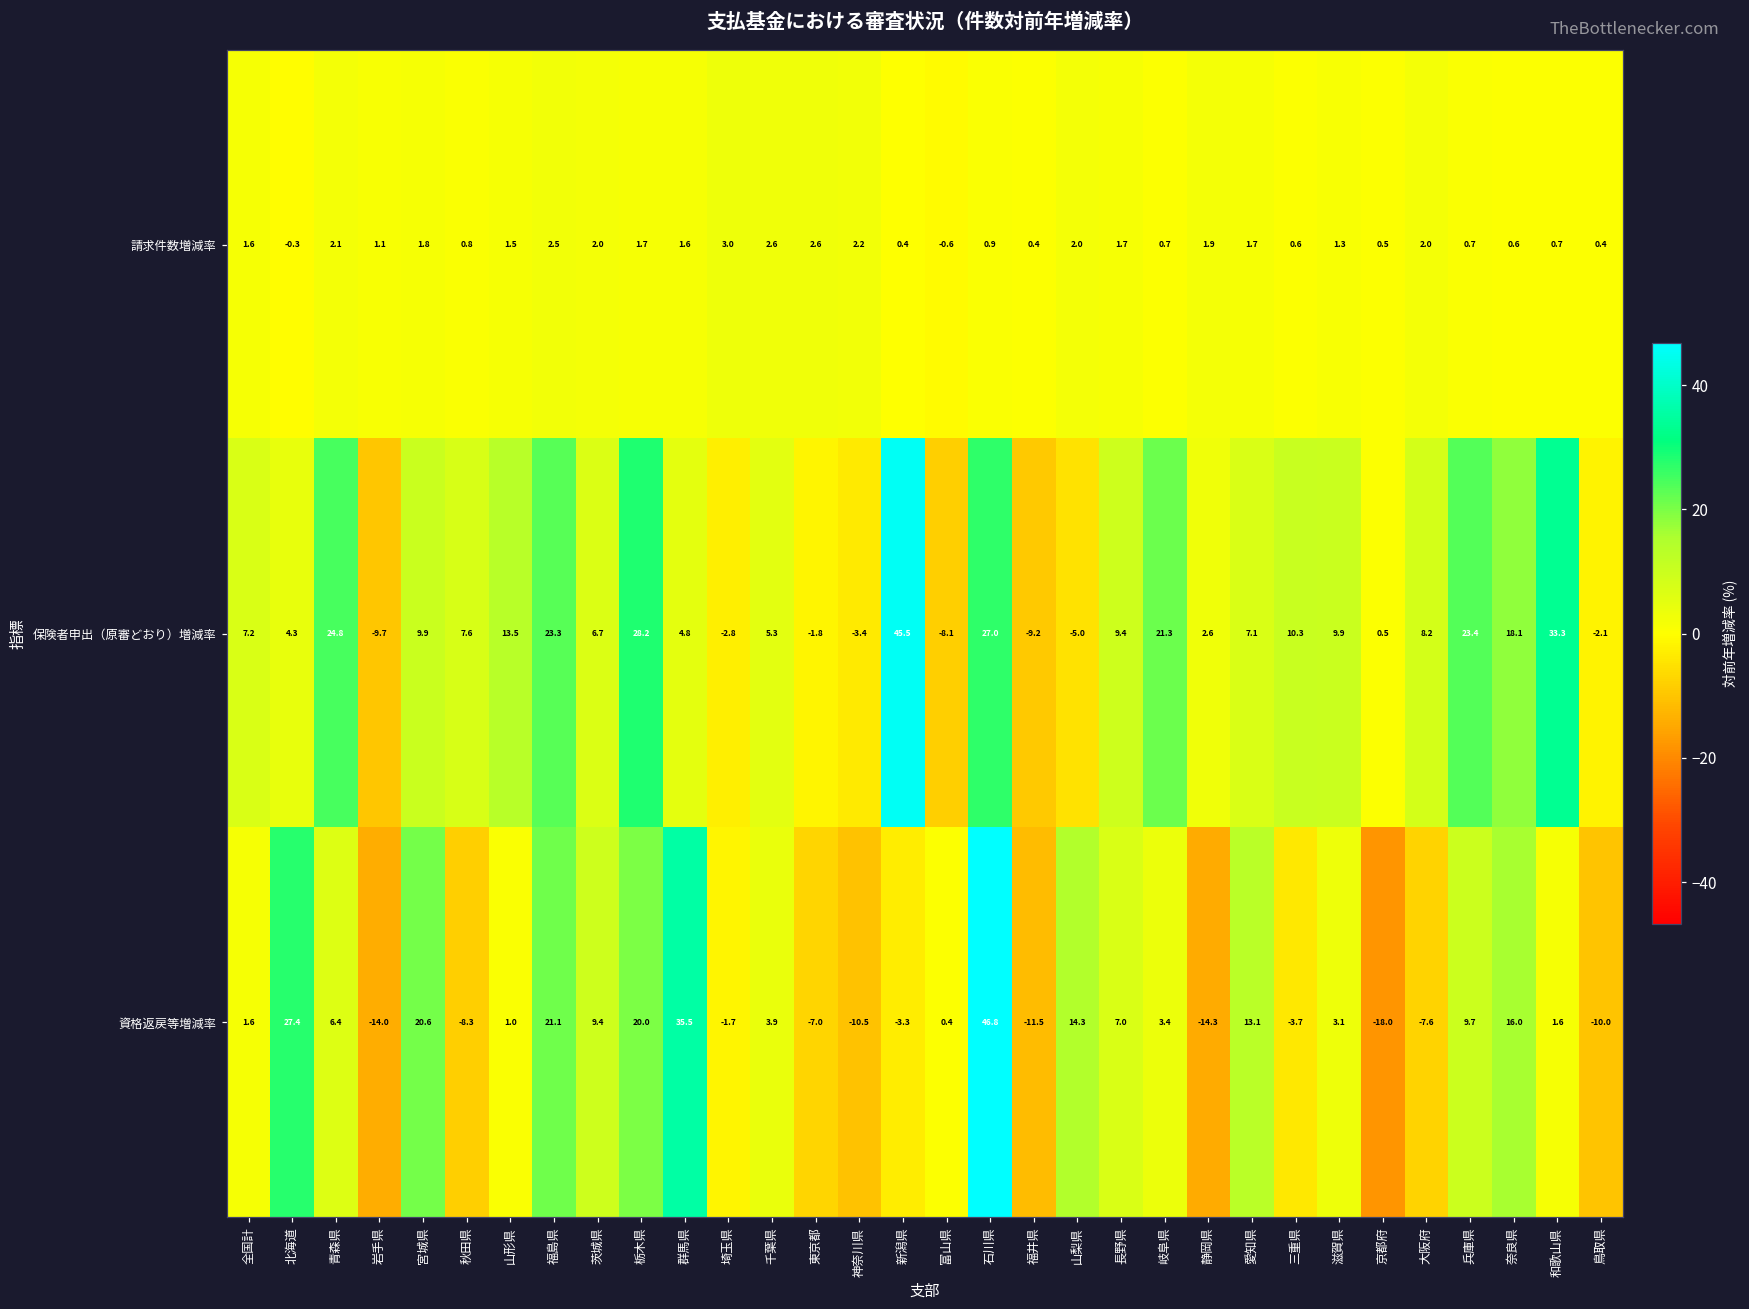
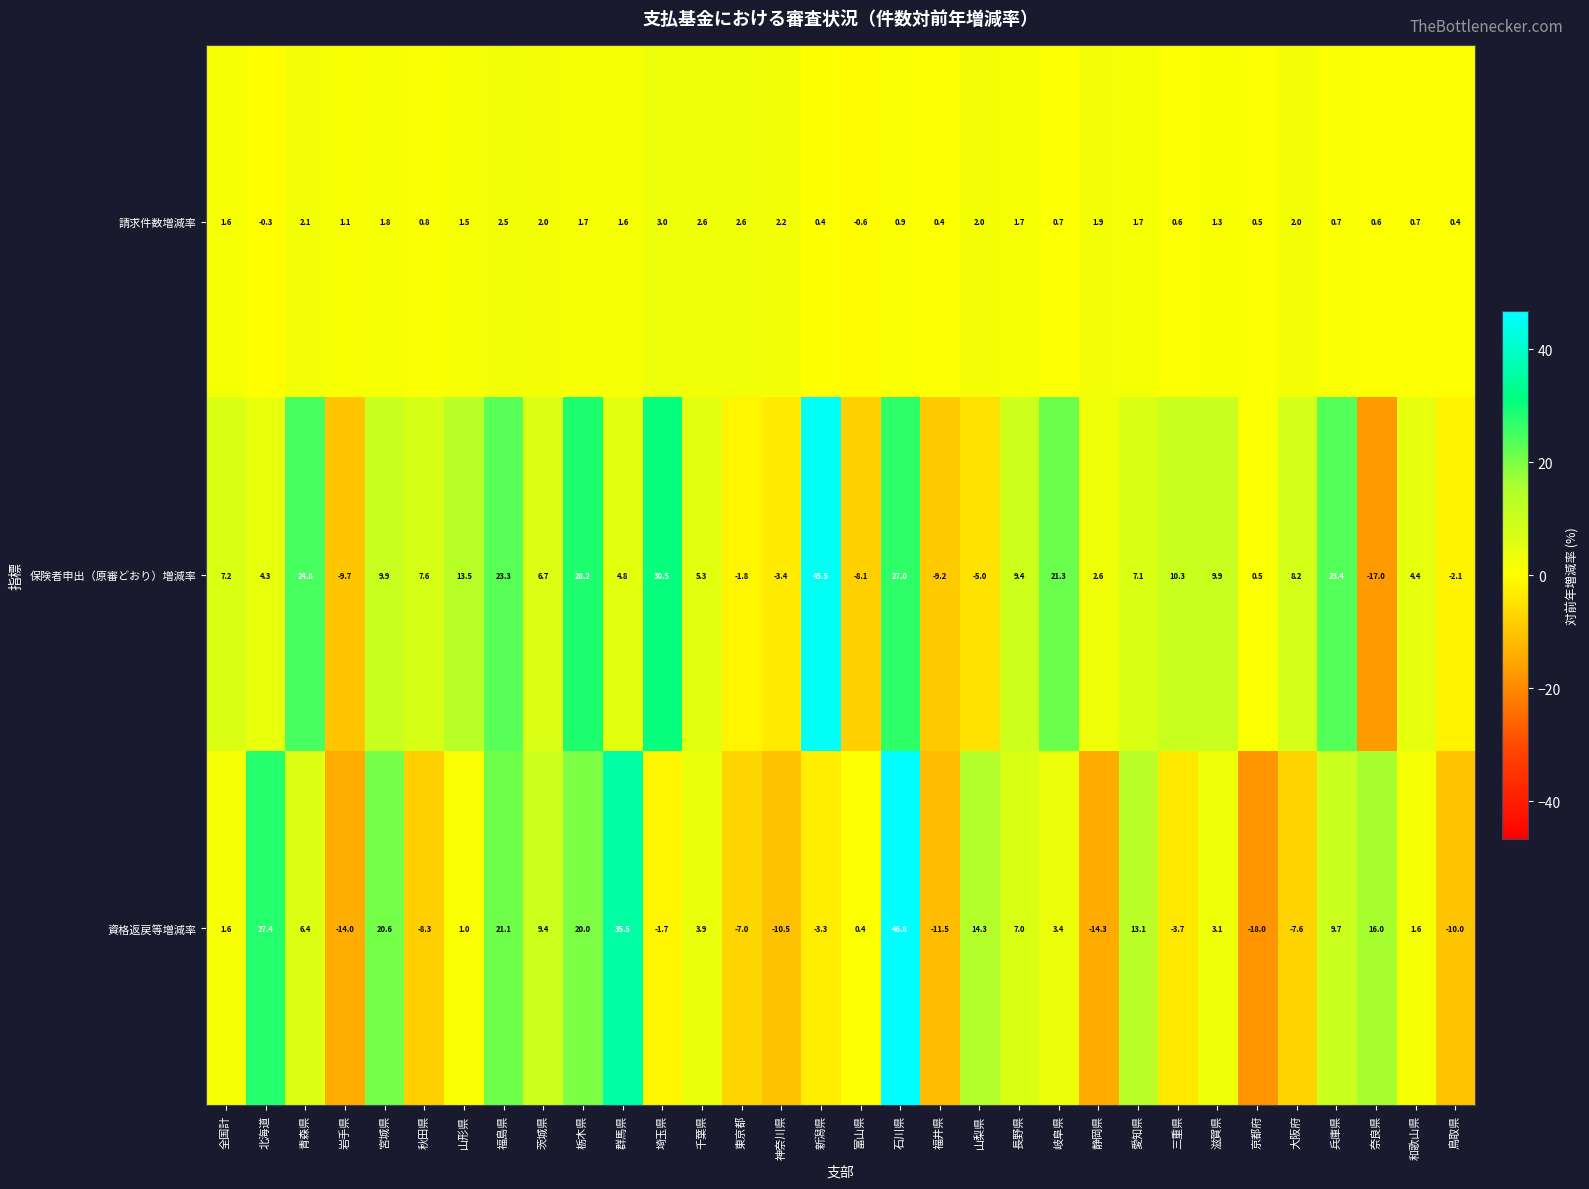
保険者申出（原審どおり）増減率, 埼玉県: -2.8 -> 30.5
保険者申出（原審どおり）増減率, 奈良県: 18.1 -> -17.0
保険者申出（原審どおり）増減率, 和歌山県: 33.3 -> 4.4
